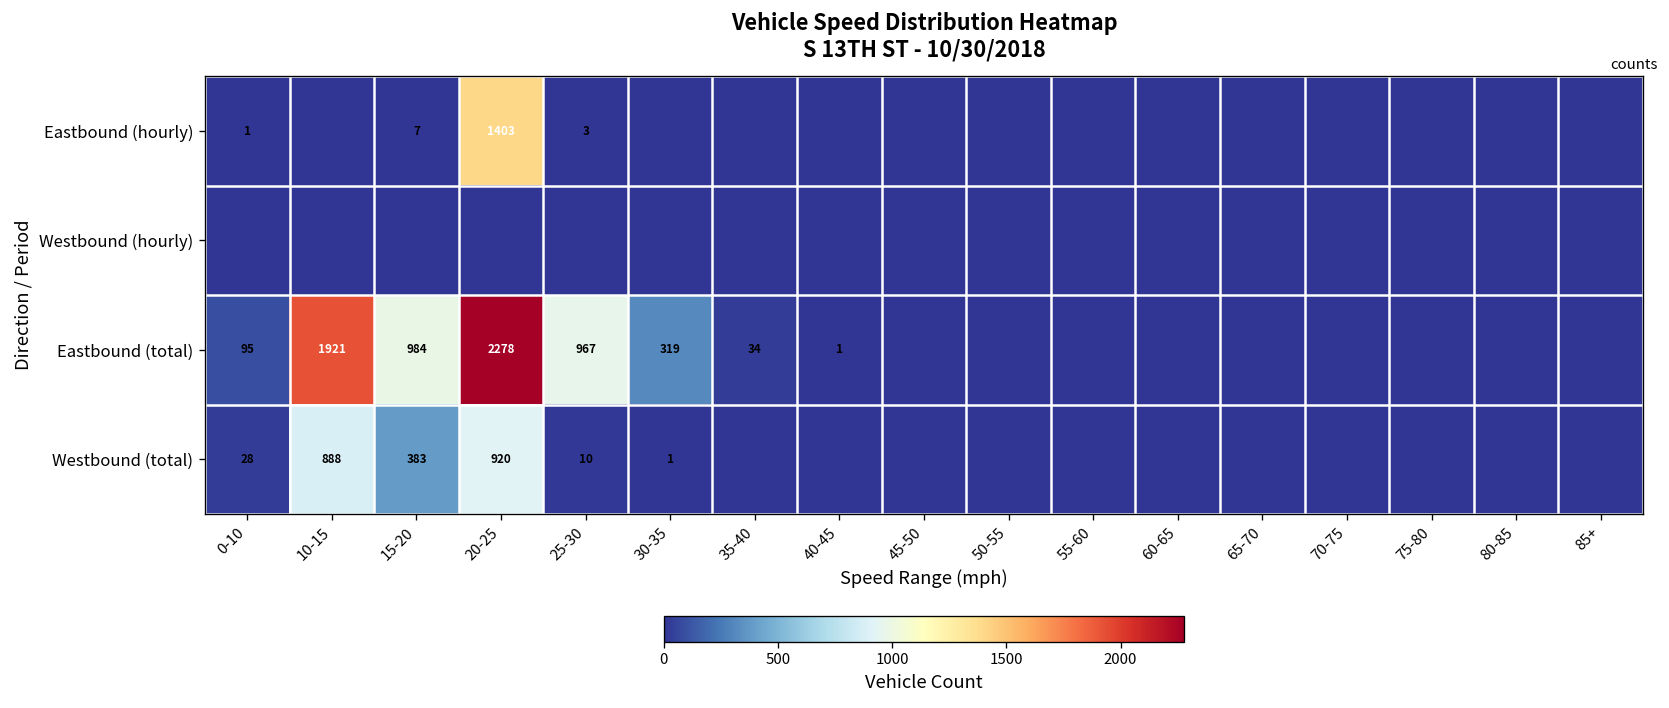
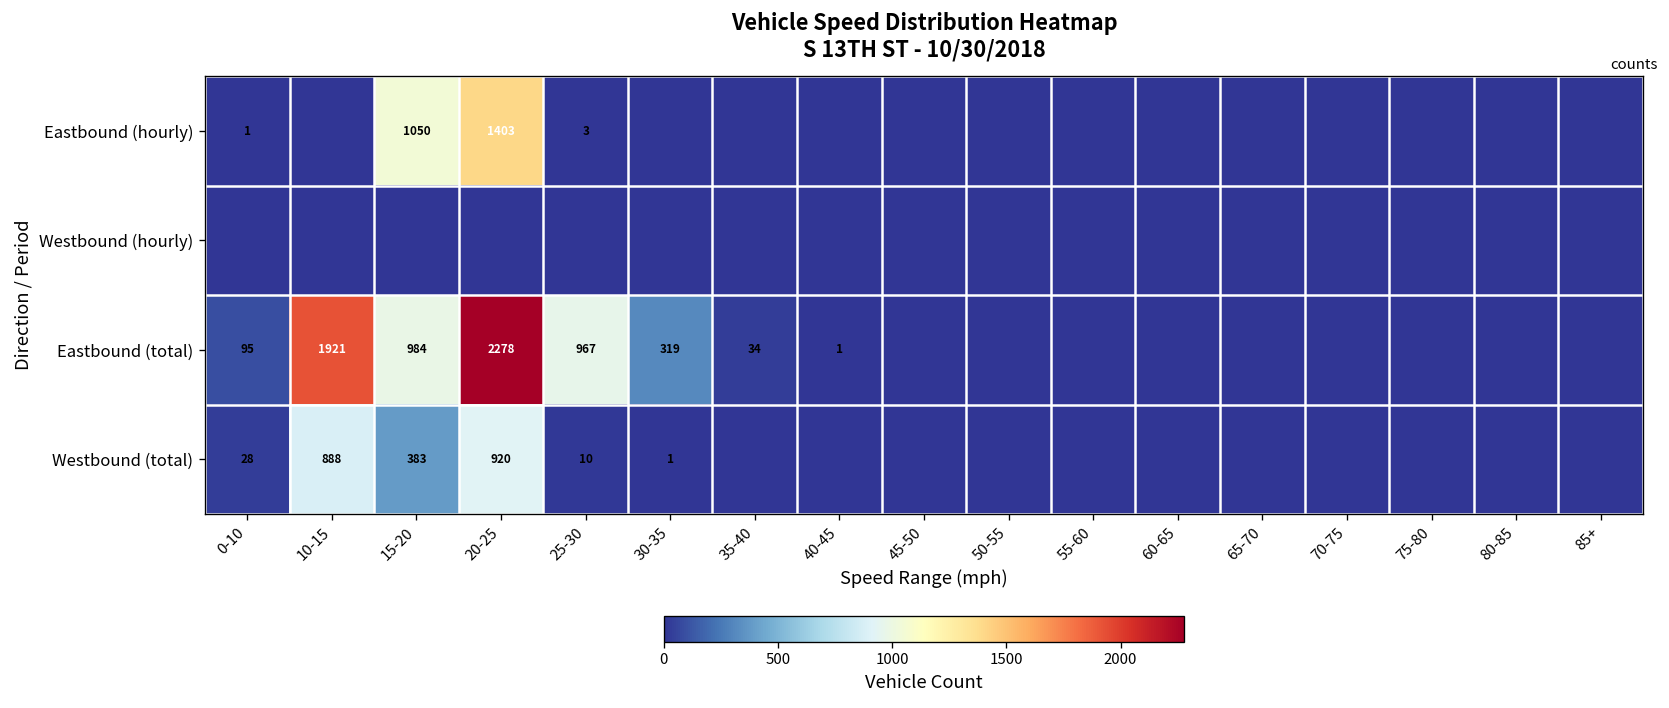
Eastbound (hourly), 15-20: 7 -> 1050
